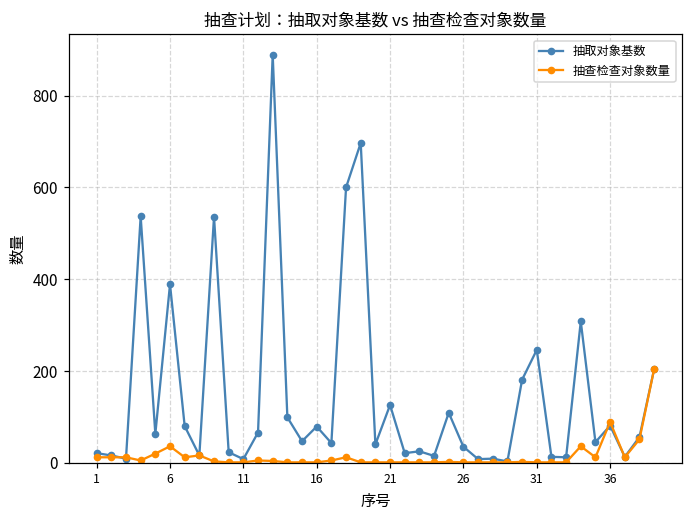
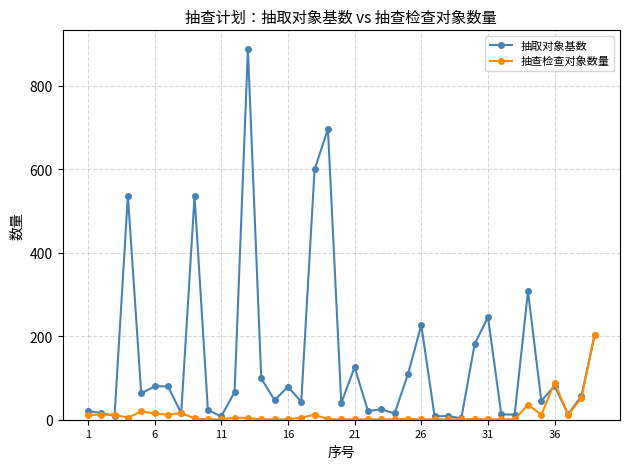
抽取对象基数, 6: 390 -> 80
抽查检查对象数量, 6: 40 -> 20
抽取对象基数, 26: 40 -> 230
